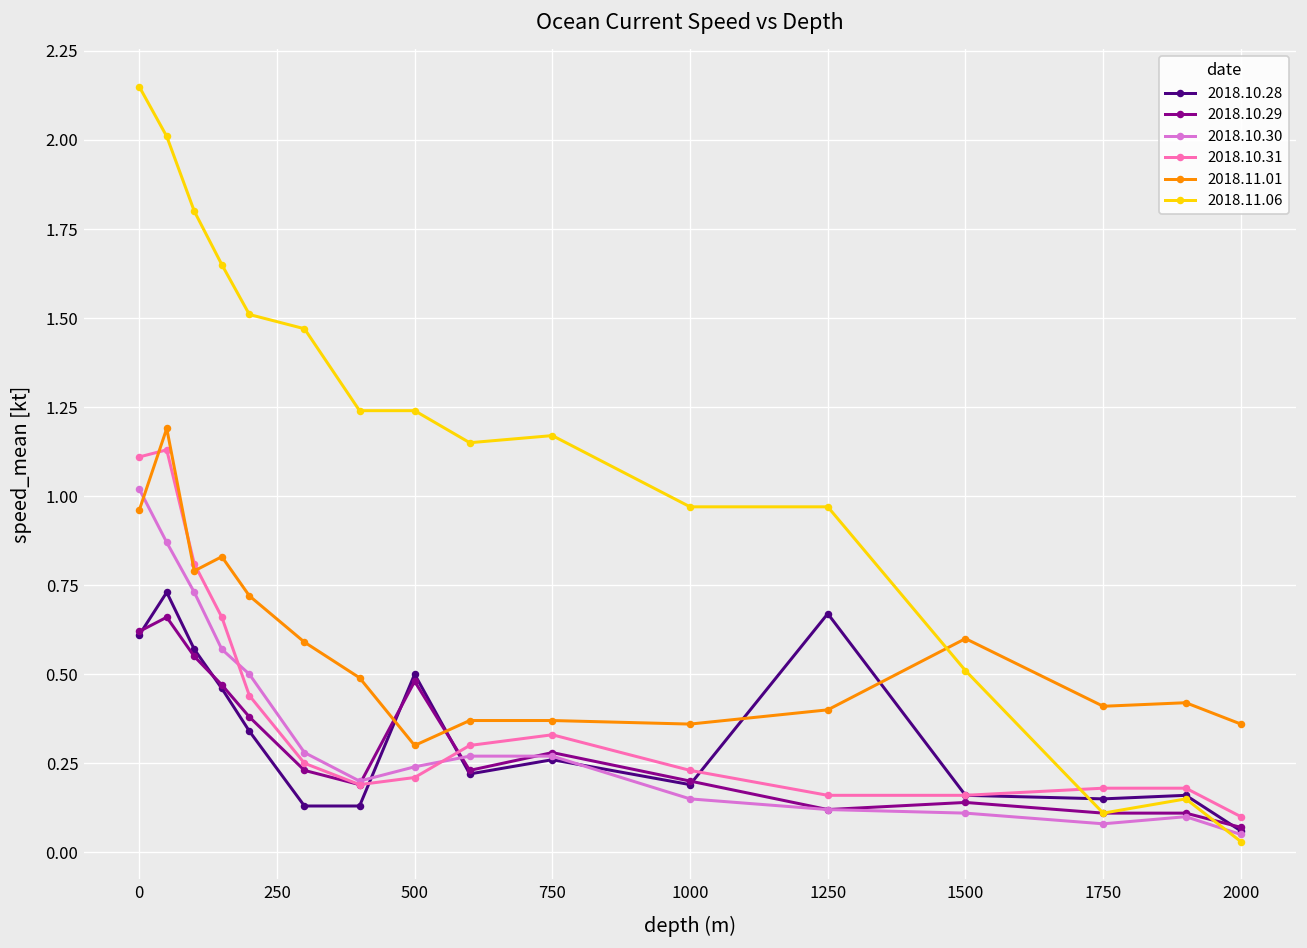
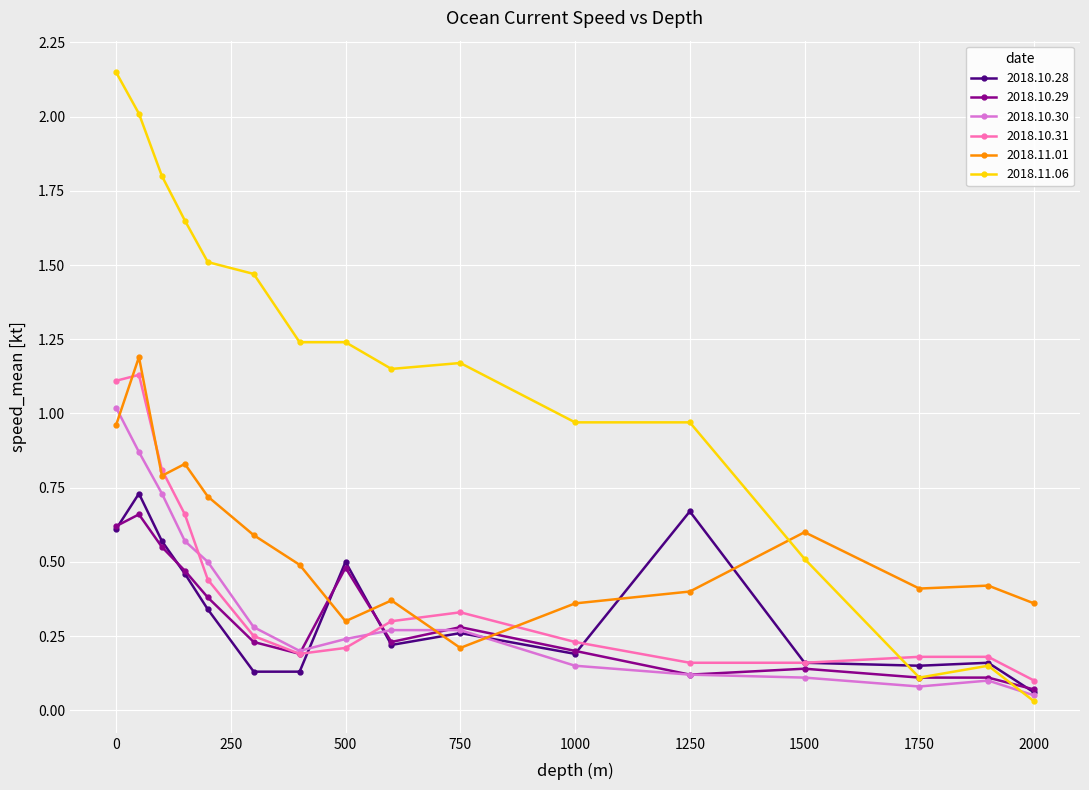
2018.11.01, 750: 0.37 -> 0.21
